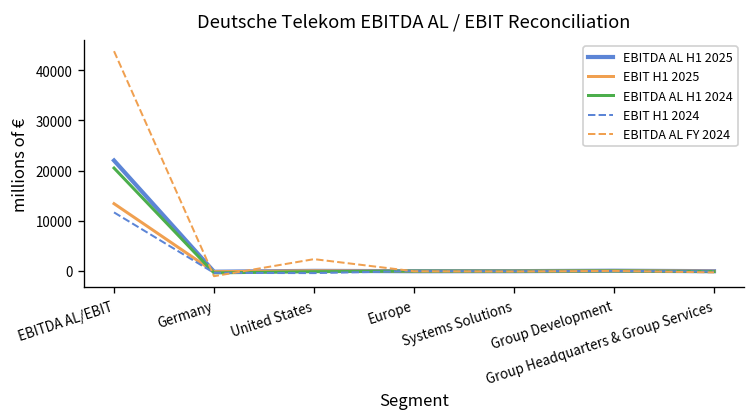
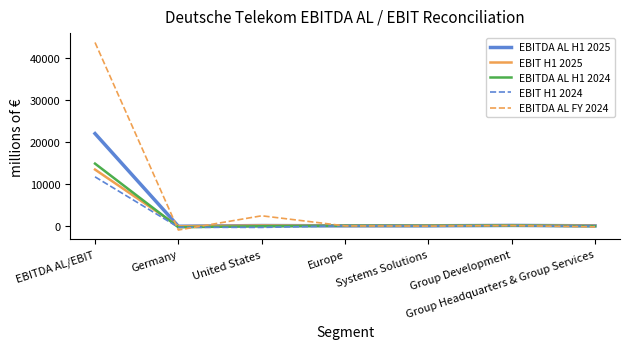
EBITDA AL H1 2024, EBITDA AL/EBIT: 21000 -> 15000
